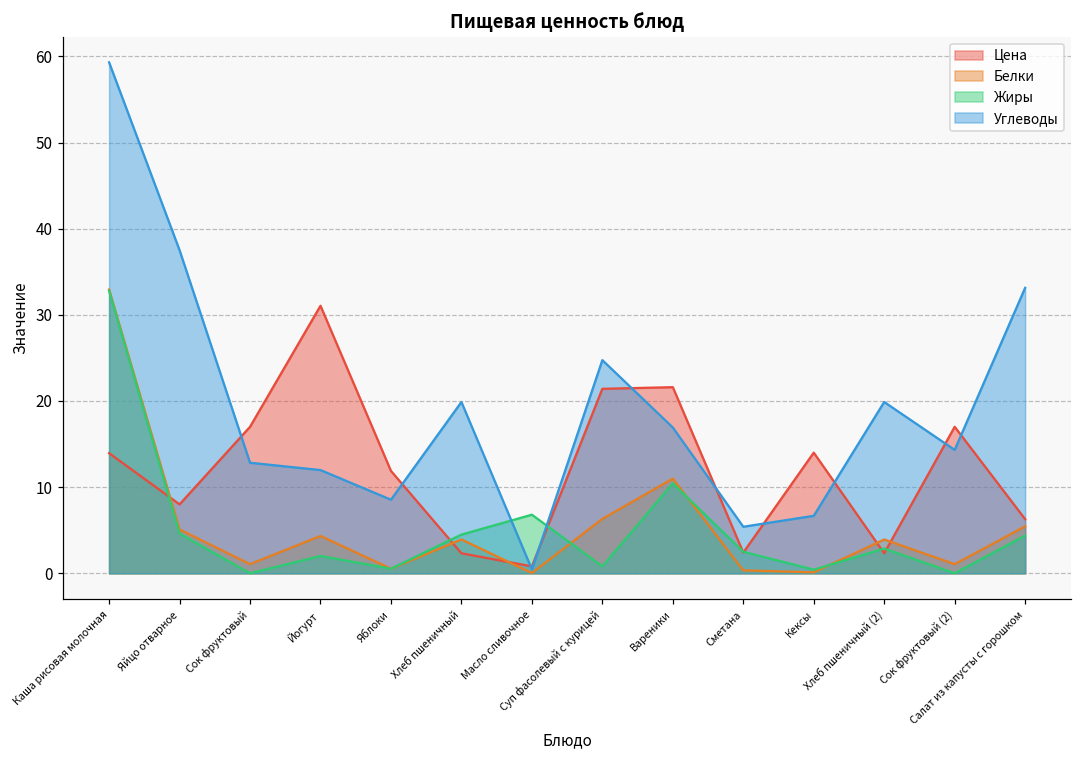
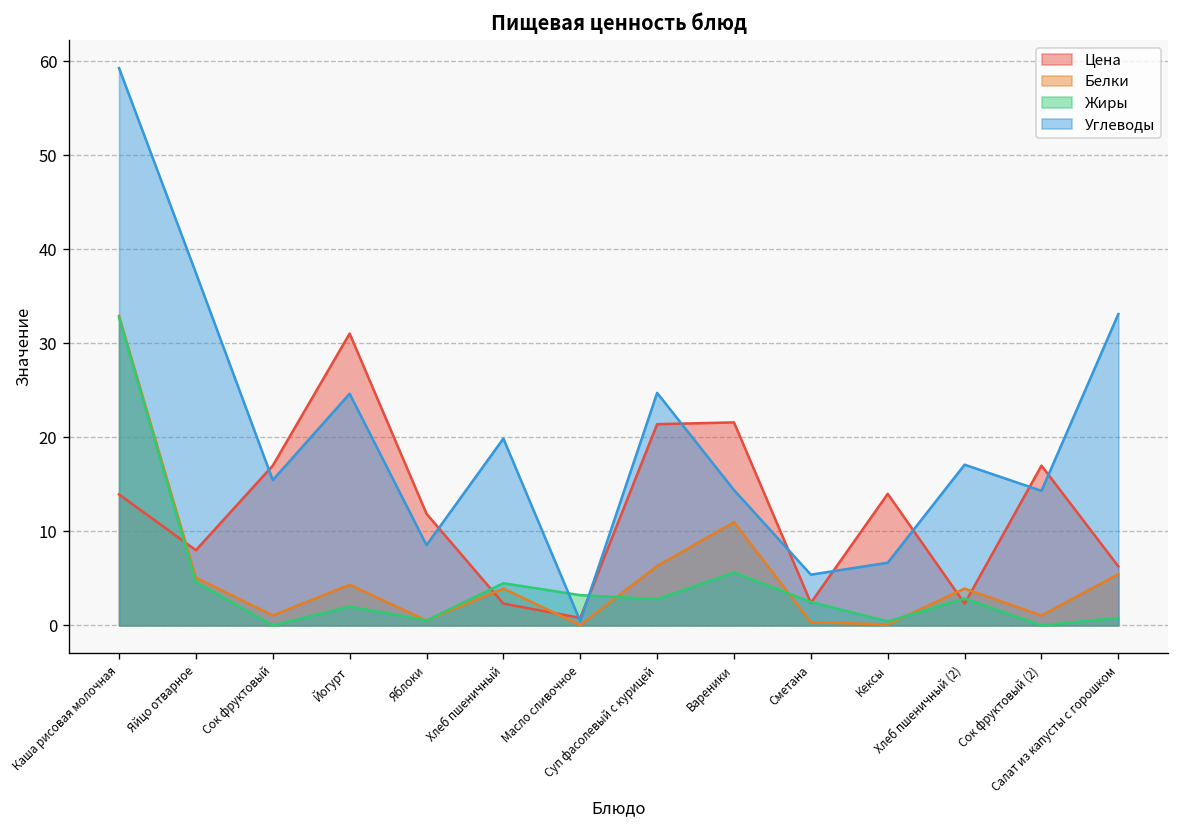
Углеводы, Сок фруктовый: 13 -> 15
Углеводы, Йогурт: 12 -> 25
Жиры, Масло сливочное: 7 -> 3
Жиры, Суп фасолевый с курицей: 1 -> 3
Жиры, Вареники: 10 -> 6
Углеводы, Вареники: 17 -> 14
Углеводы, Хлеб пшеничный (2): 20 -> 17
Жиры, Салат из капусты с горошком: 4 -> 1
